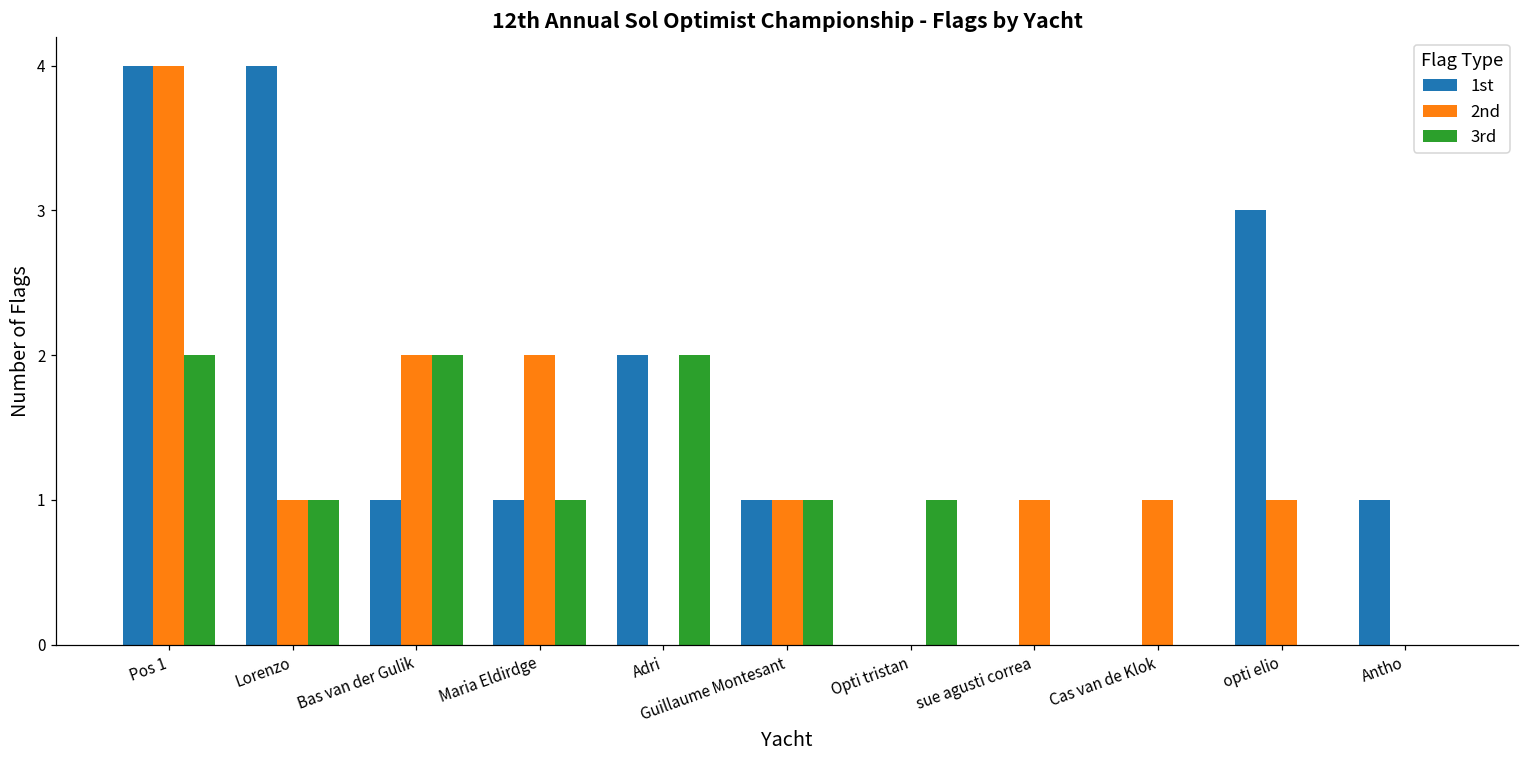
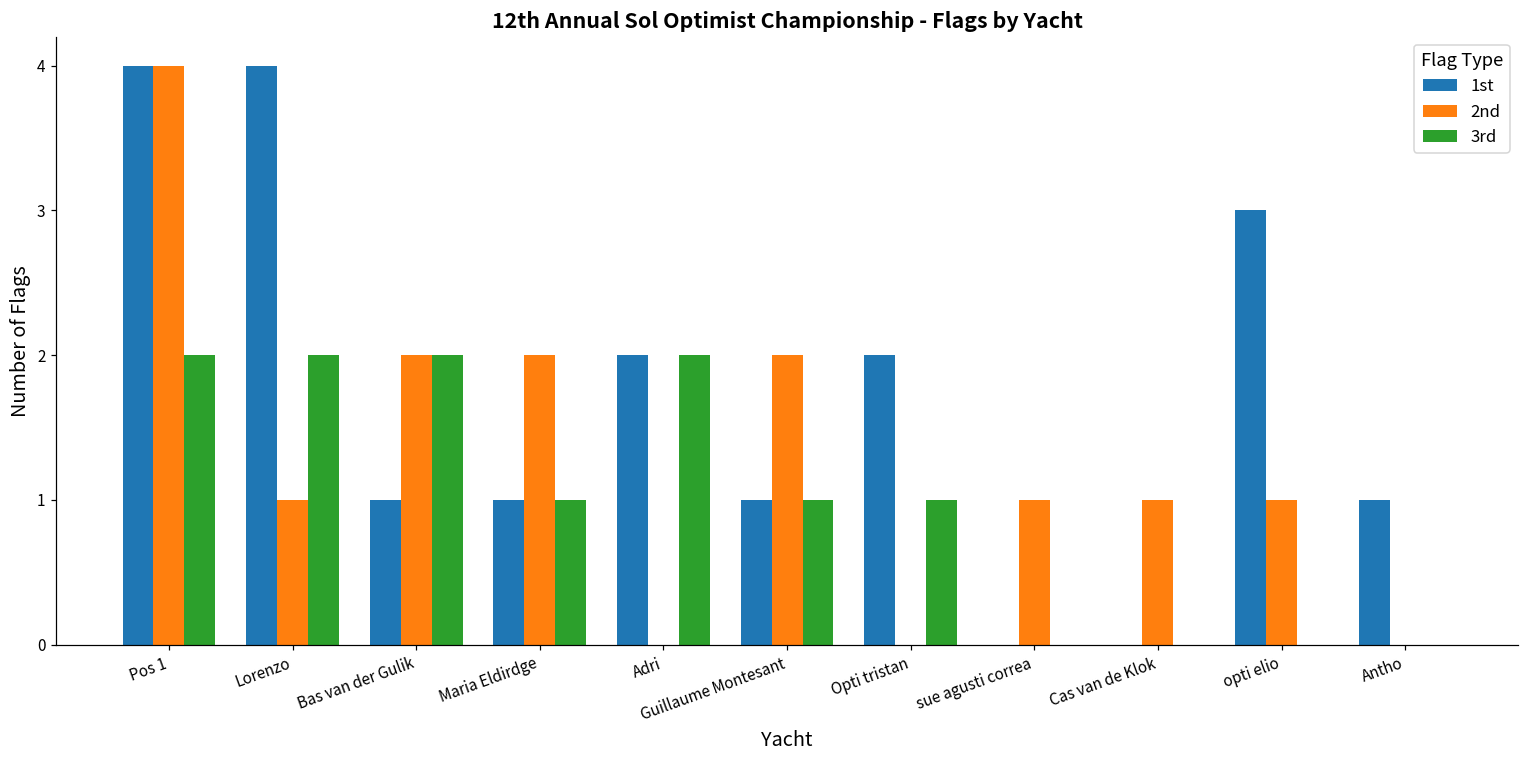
3rd, Lorenzo: 1 -> 2
2nd, Guillaume Montesant: 1 -> 2
1st, Opti tristan: 0 -> 2
